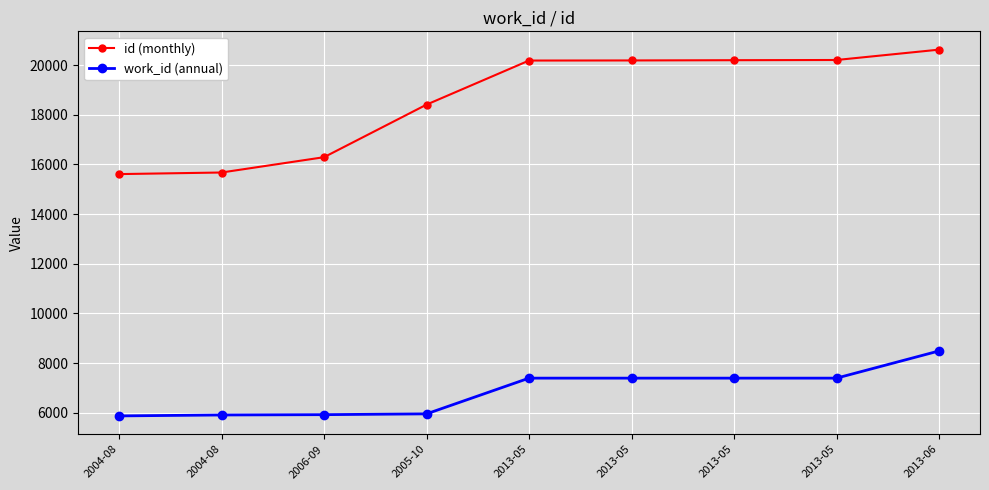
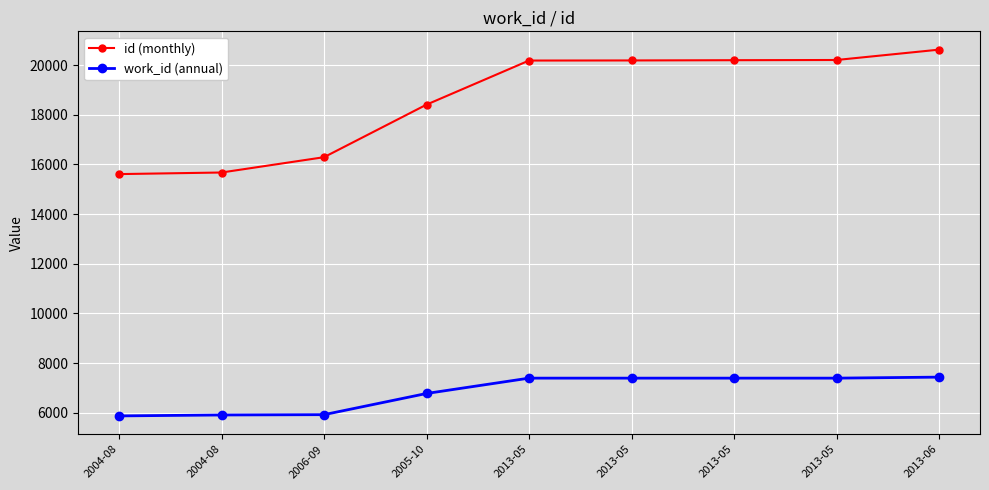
work_id (annual), 2005-10: 6000 -> 6800
work_id (annual), 2013-06: 8500 -> 7400
